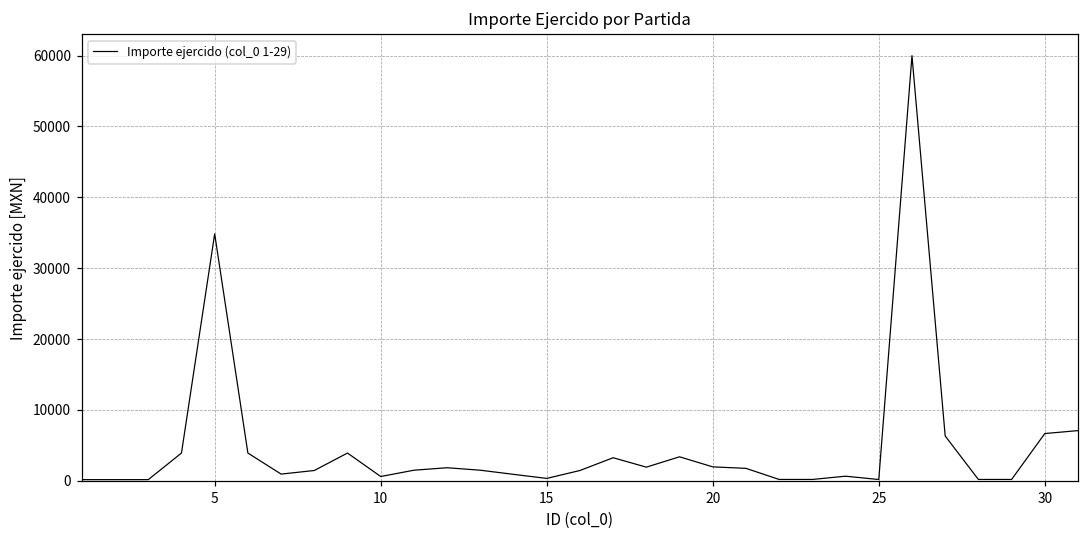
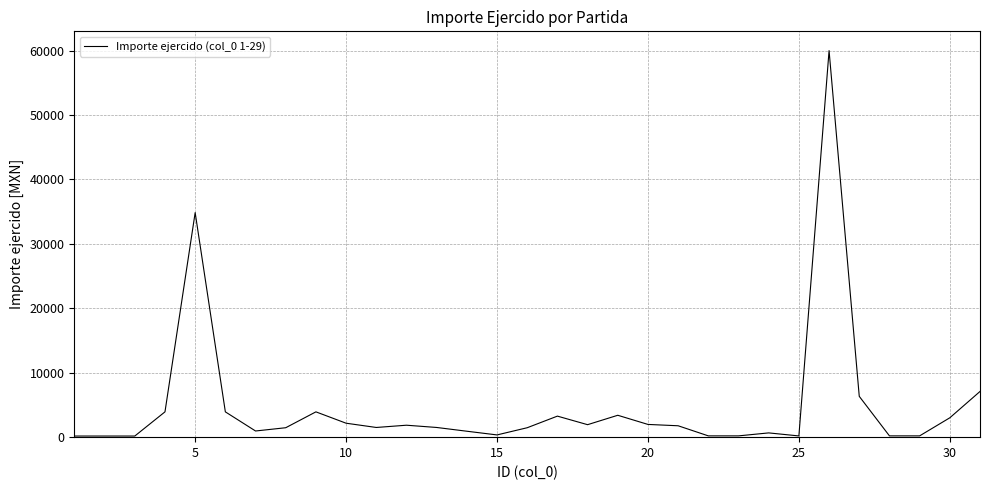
10: 1000 -> 2000
30: 7000 -> 3000
